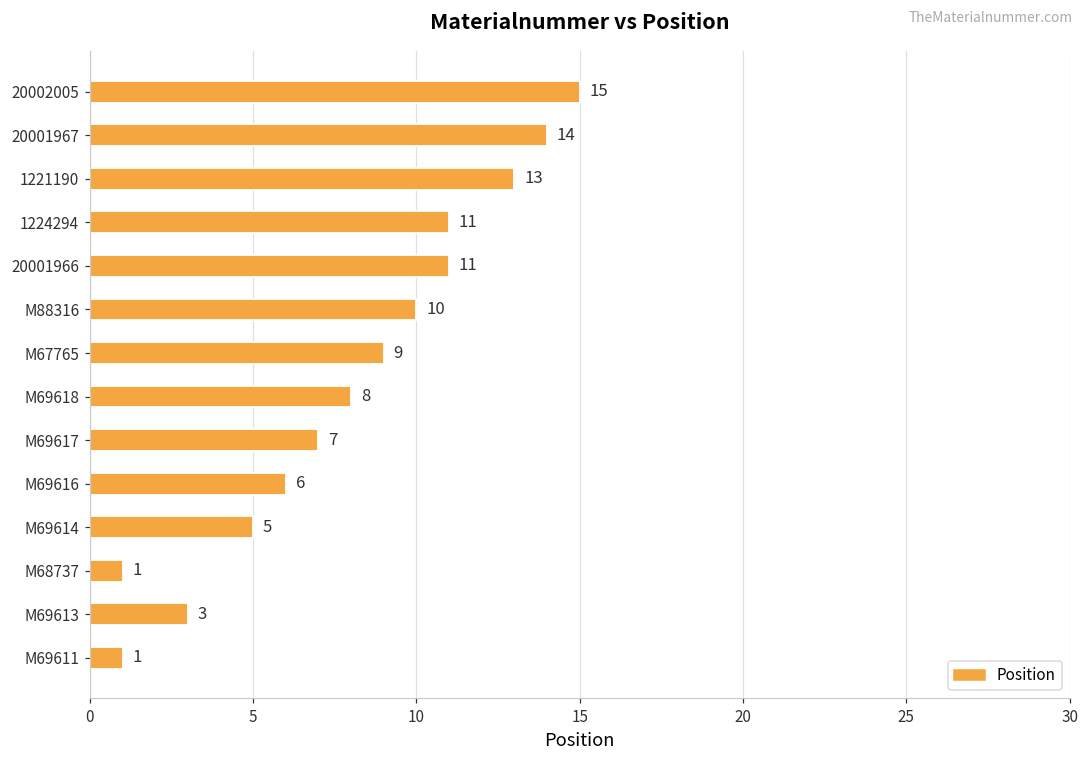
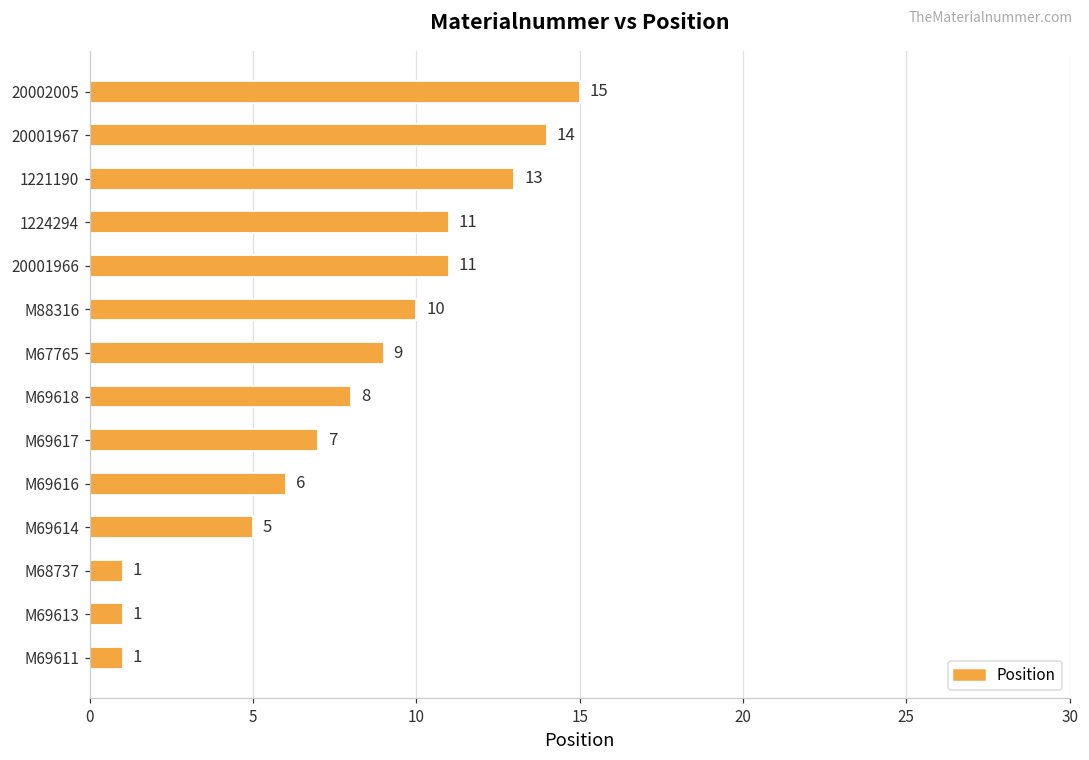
M69613: 3 -> 1
